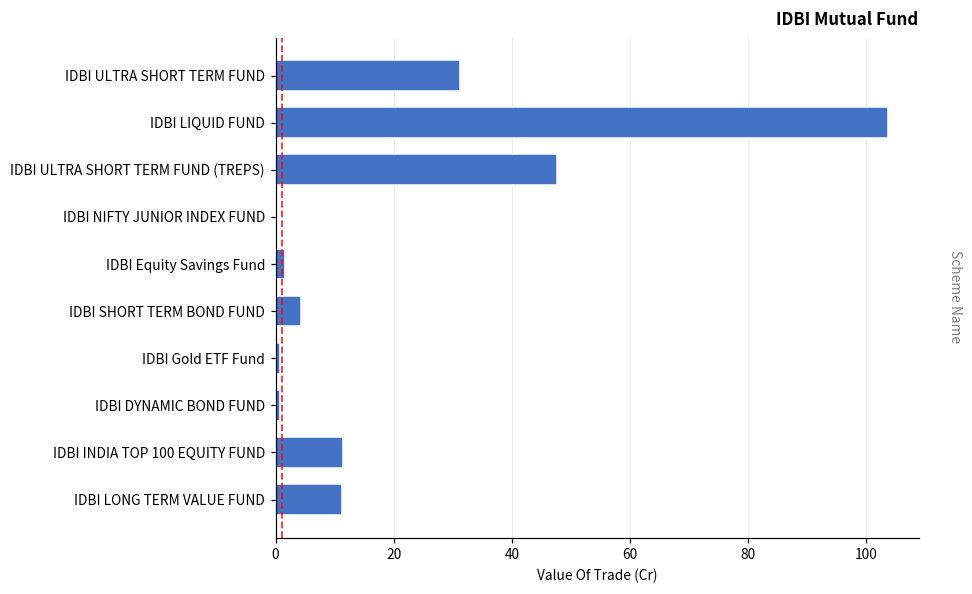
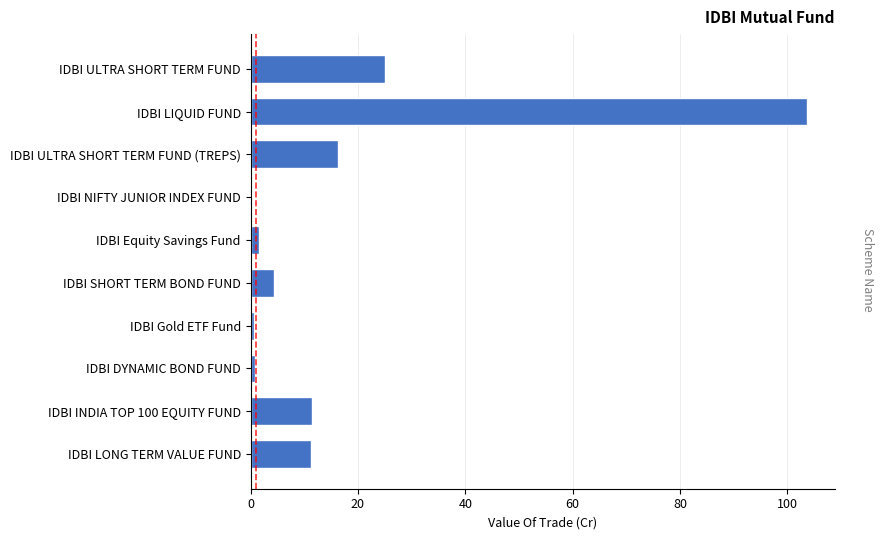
IDBI ULTRA SHORT TERM FUND: 31 -> 25
IDBI ULTRA SHORT TERM FUND (TREPS): 48 -> 16
